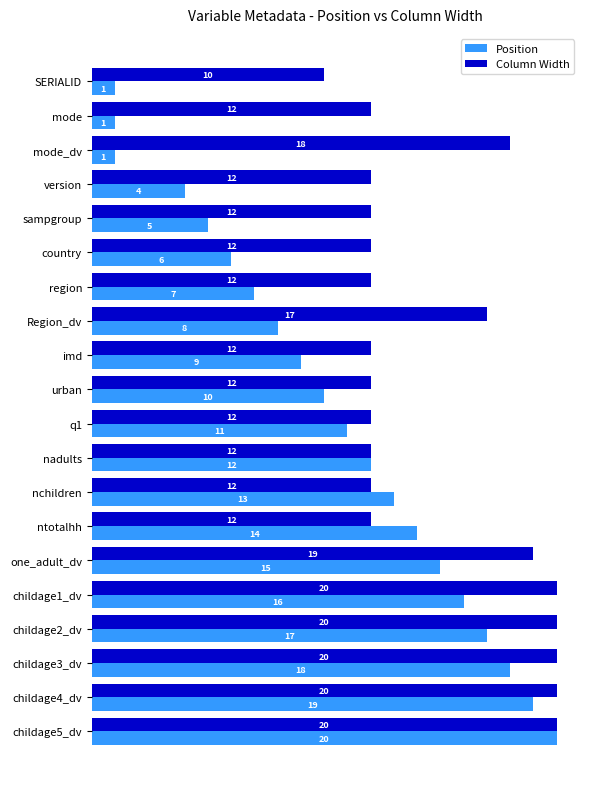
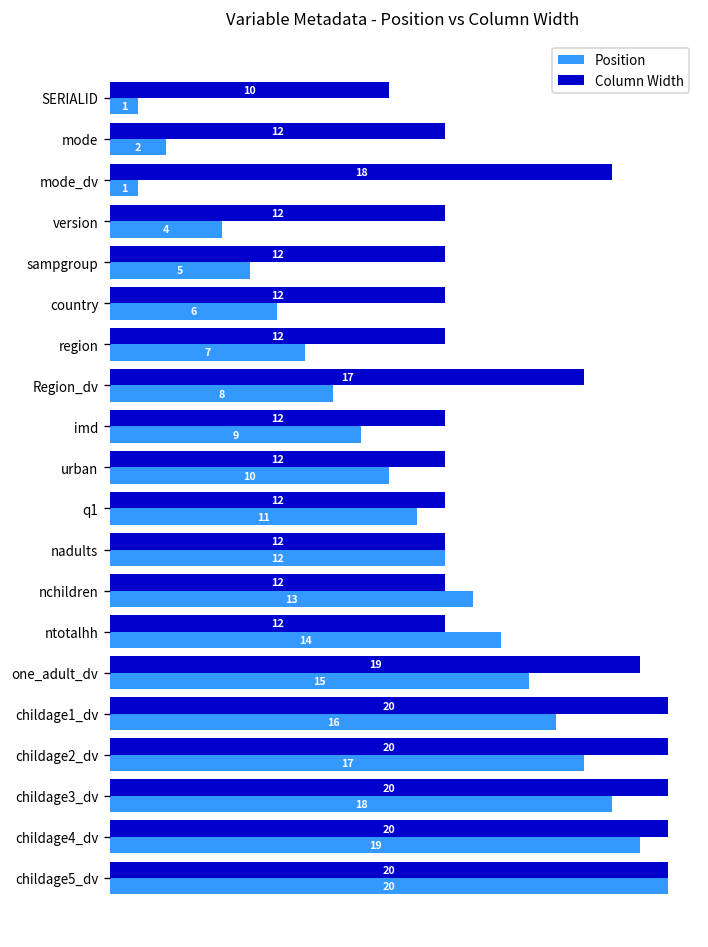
Position, mode: 1 -> 2
